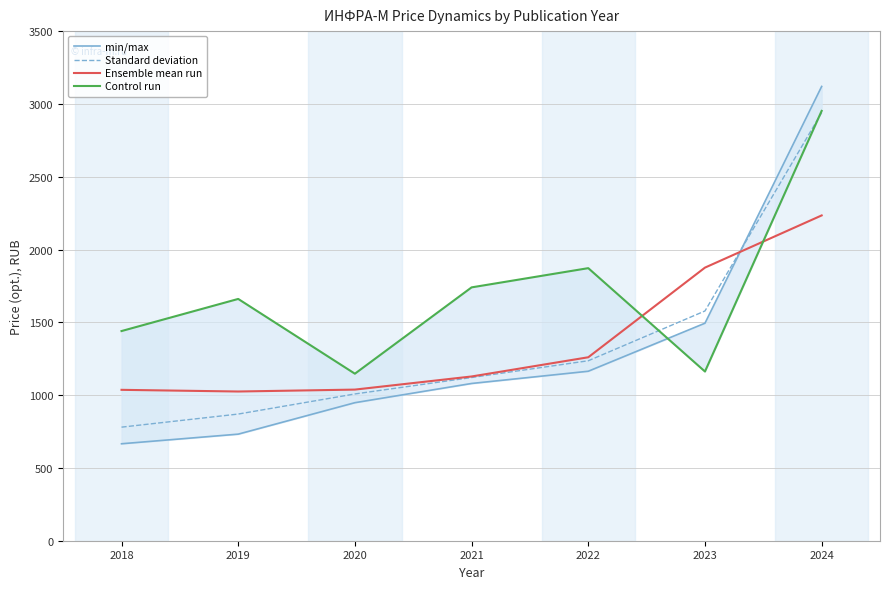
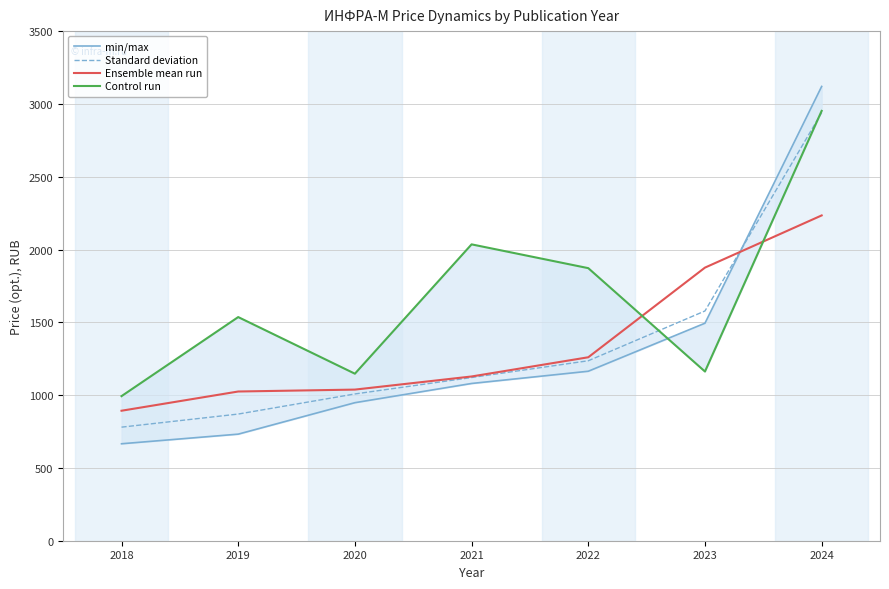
Ensemble mean run, 2018: 1040 -> 890
Control run, 2018: 1440 -> 990
Control run, 2019: 1660 -> 1540
Control run, 2021: 1740 -> 2040
